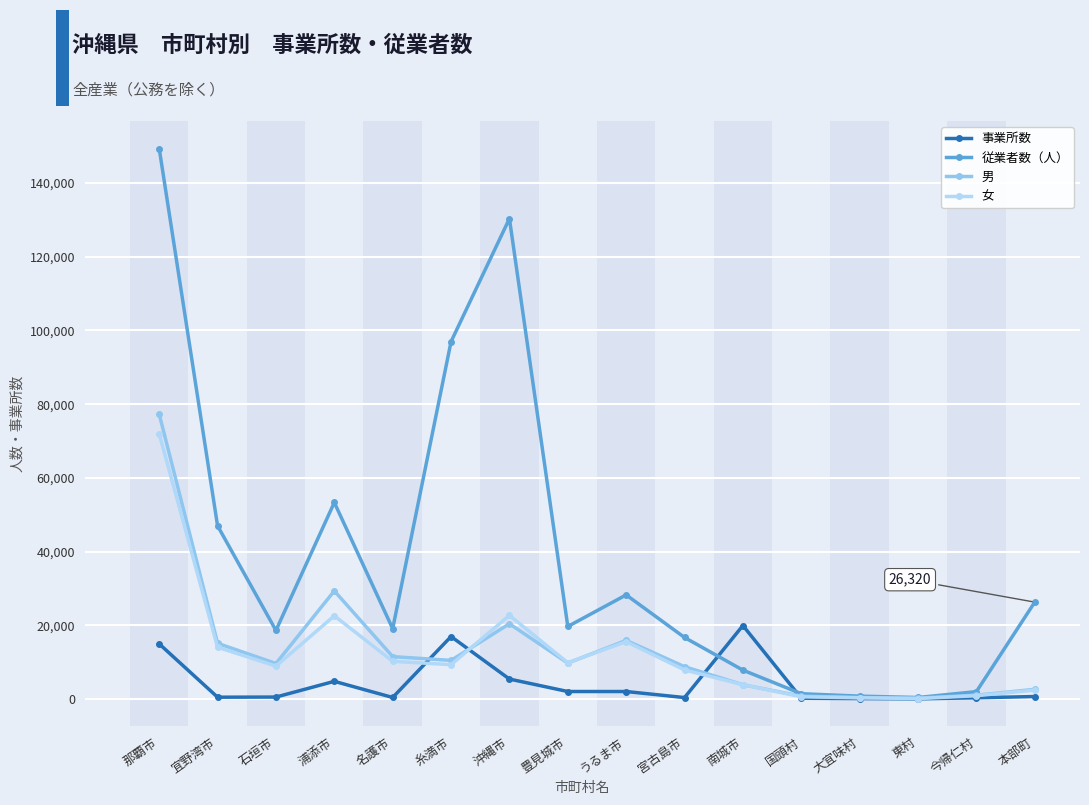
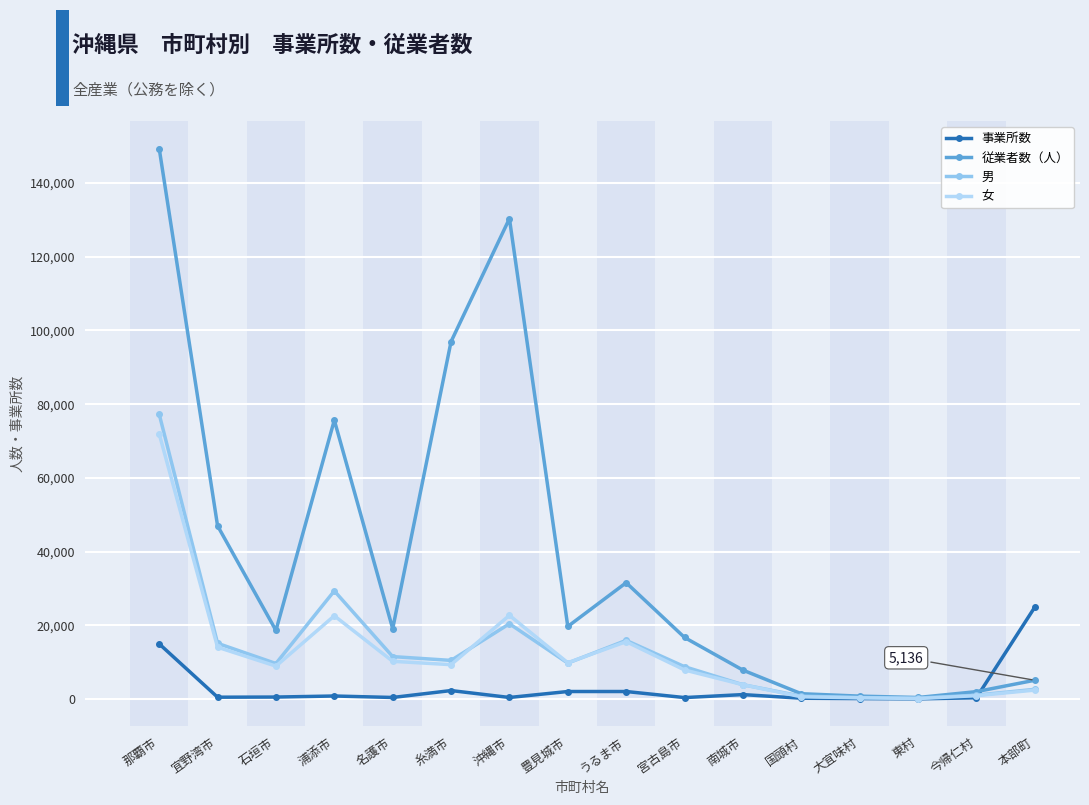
事業所数, 浦添市: 5,000 -> 1,000
従業者数（人）, 浦添市: 53,000 -> 76,000
事業所数, 糸満市: 17,000 -> 2,000
事業所数, 沖縄市: 5,000 -> 0
従業者数（人）, うるま市: 28,000 -> 32,000
事業所数, 南城市: 20,000 -> 1,000
事業所数, 本部町: 1,000 -> 25,000
従業者数（人）, 本部町: 26,320 -> 5,136
